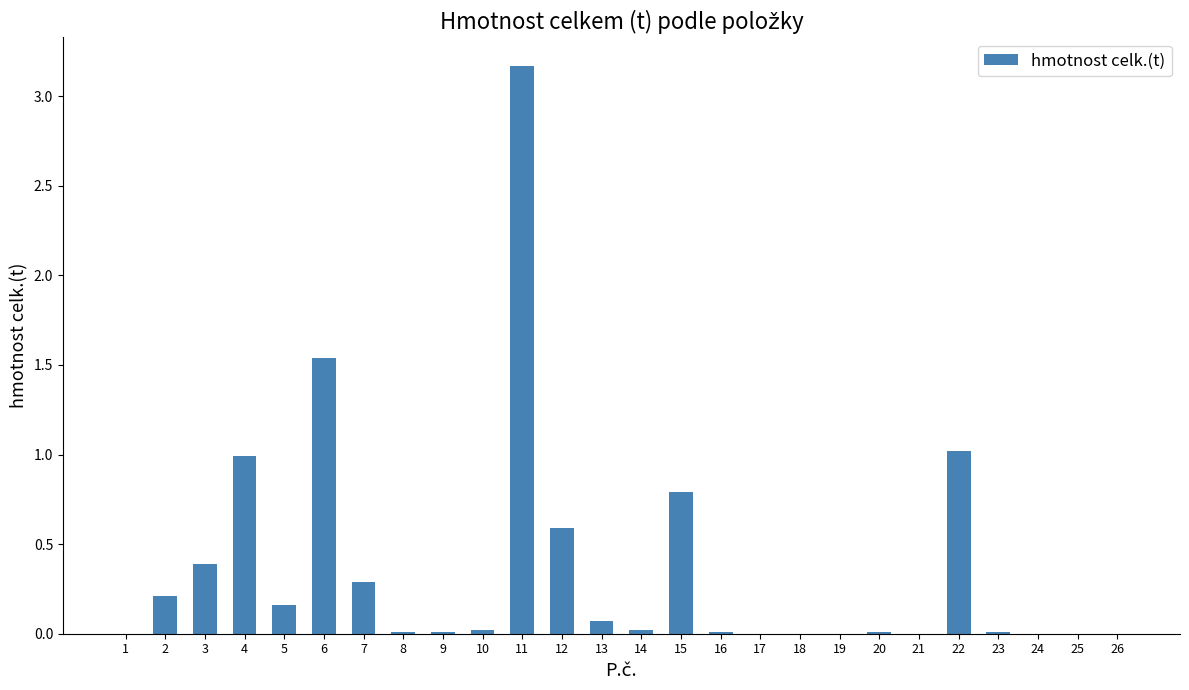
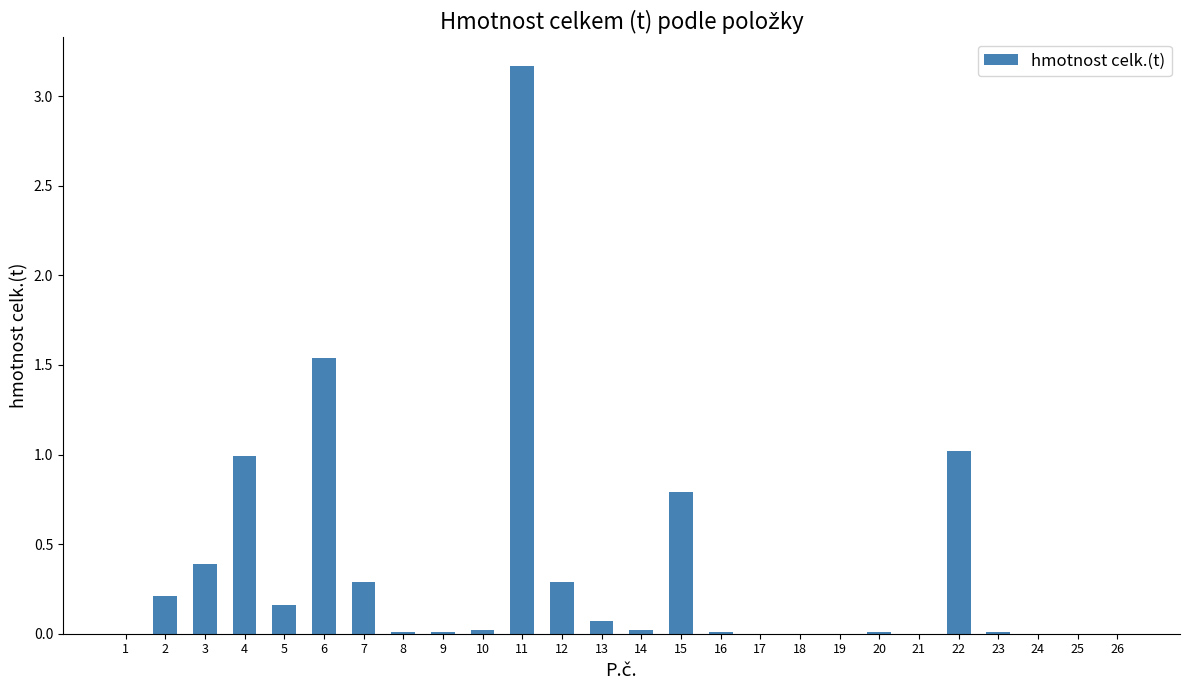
12: 0.59 -> 0.29
